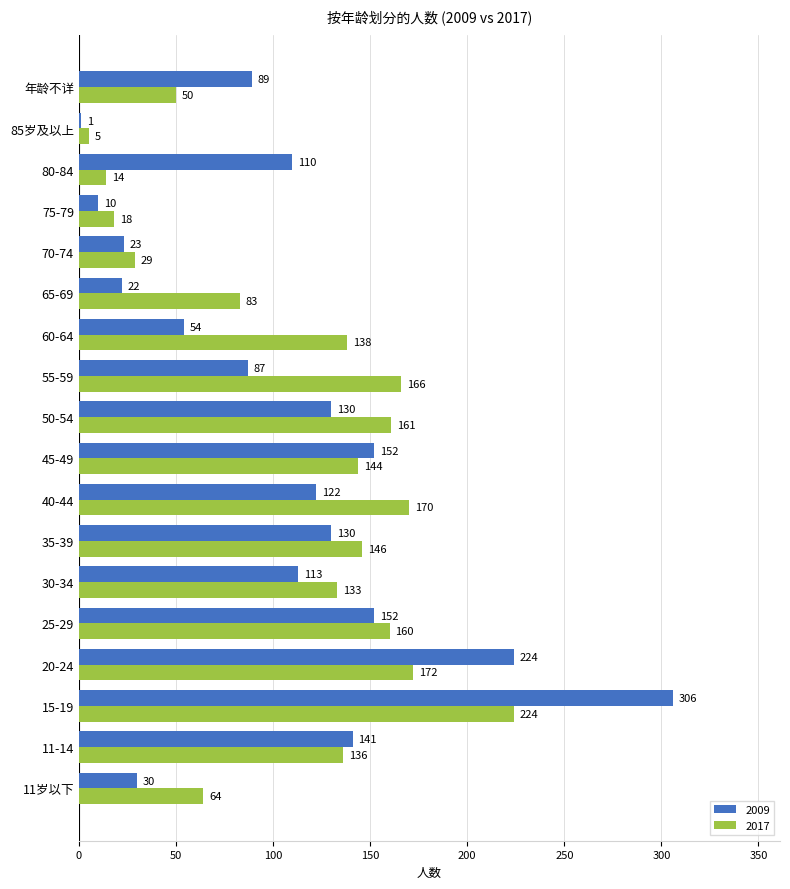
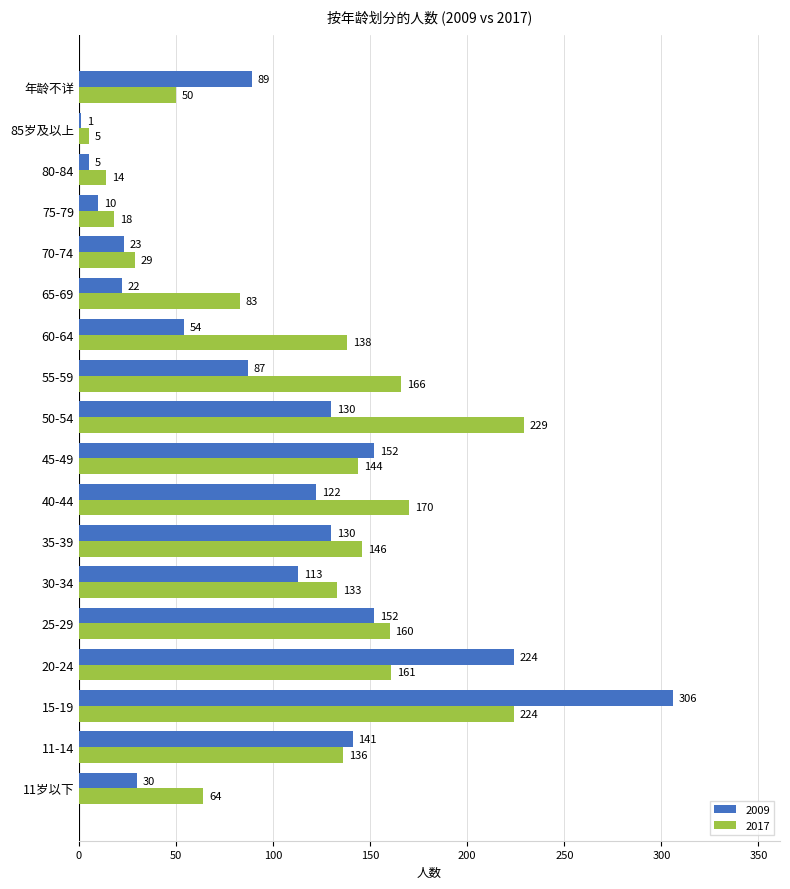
2009, 80-84: 110 -> 5
2017, 50-54: 161 -> 229
2017, 20-24: 172 -> 161
